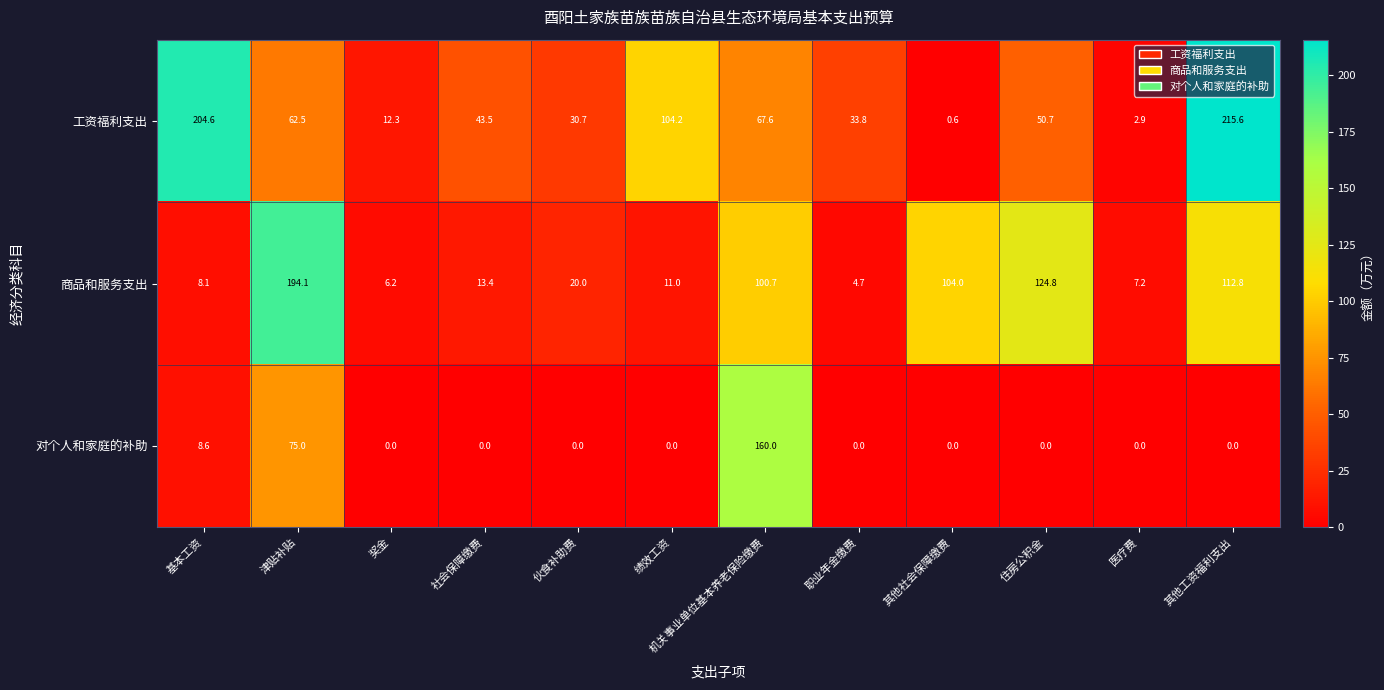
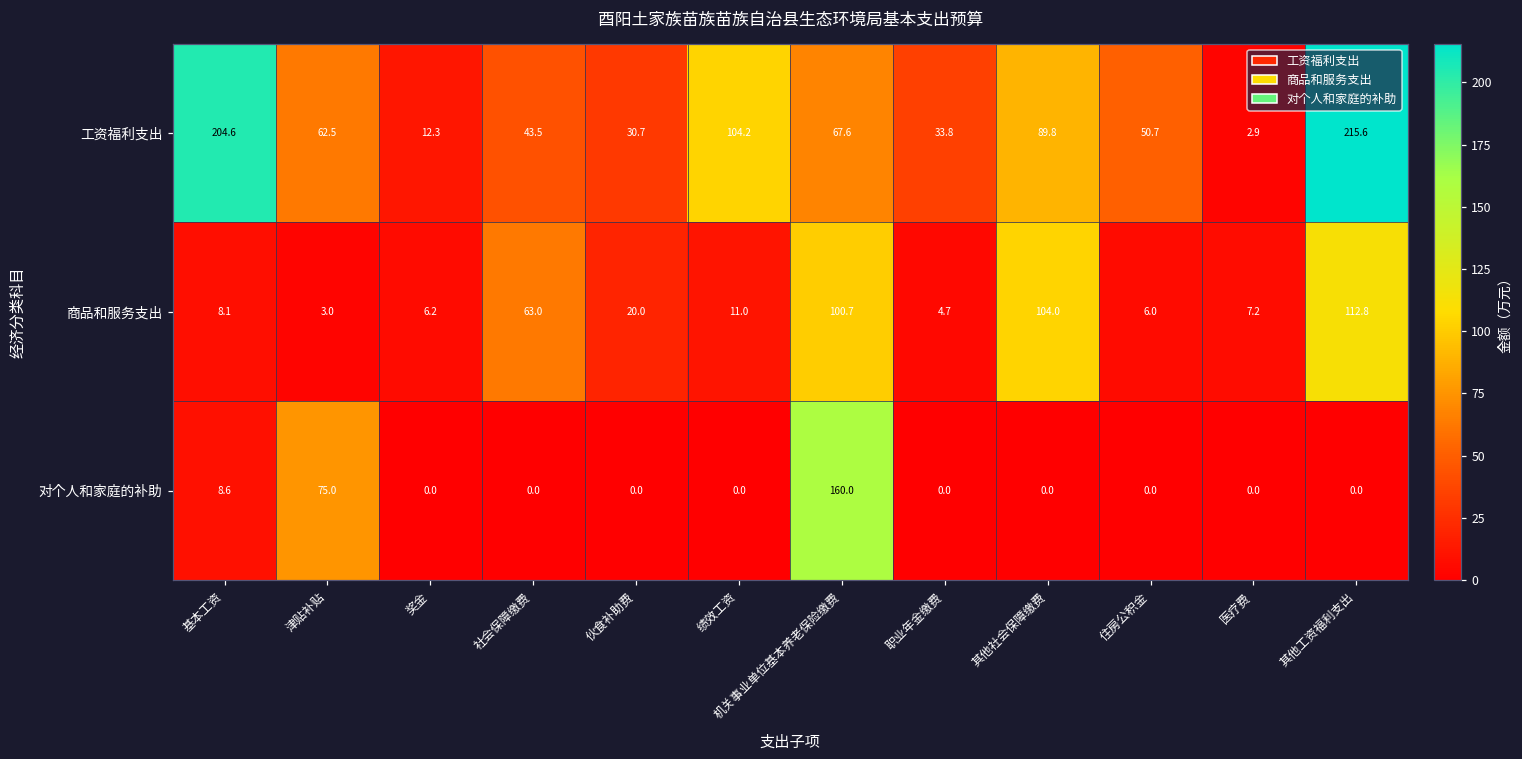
工资福利支出, 其他社会保障缴费: 0.6 -> 89.8
商品和服务支出, 津贴补贴: 194.1 -> 3.0
商品和服务支出, 社会保障缴费: 13.4 -> 63.0
商品和服务支出, 住房公积金: 124.8 -> 6.0
